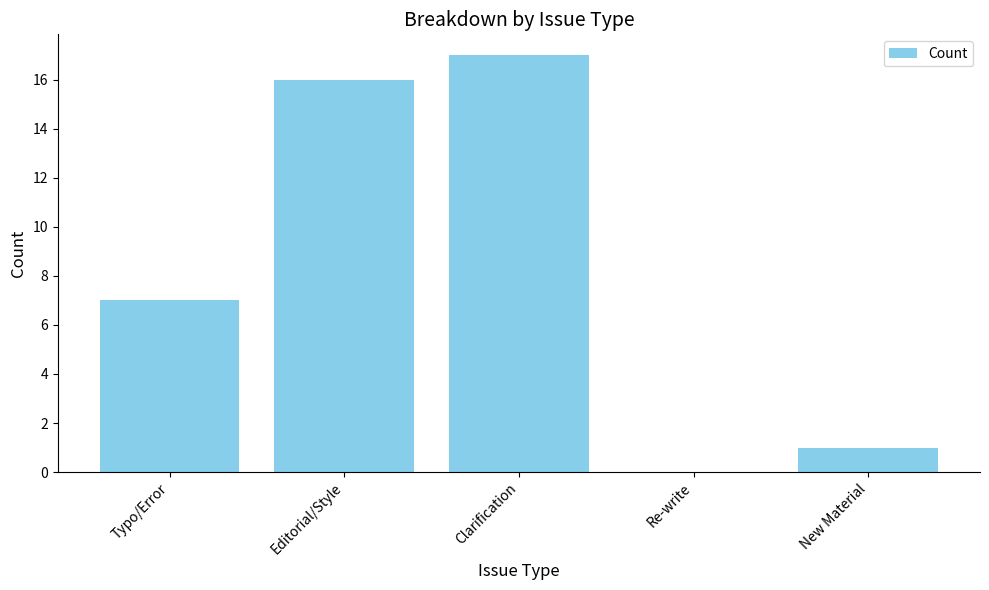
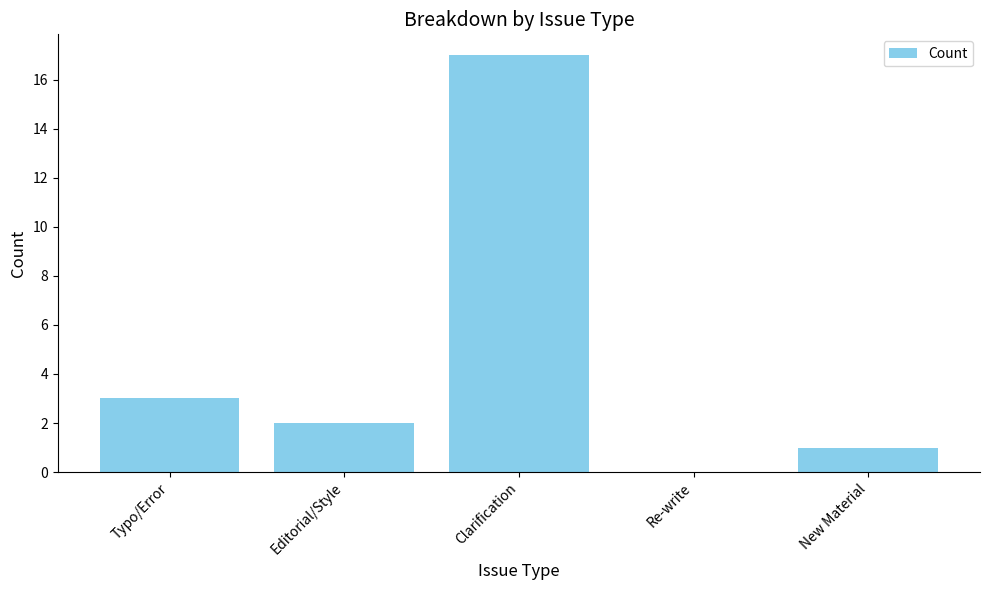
Typo/Error: 7 -> 3
Editorial/Style: 16 -> 2
